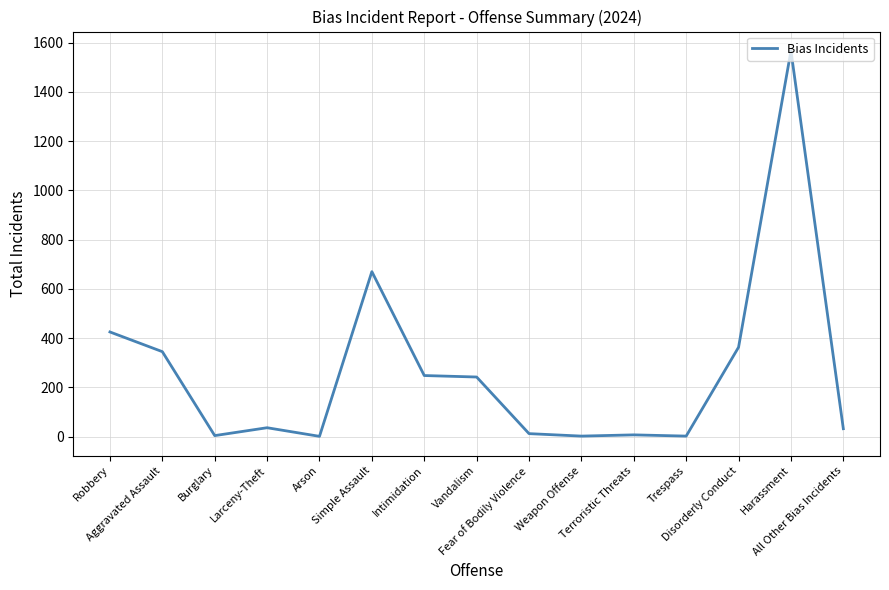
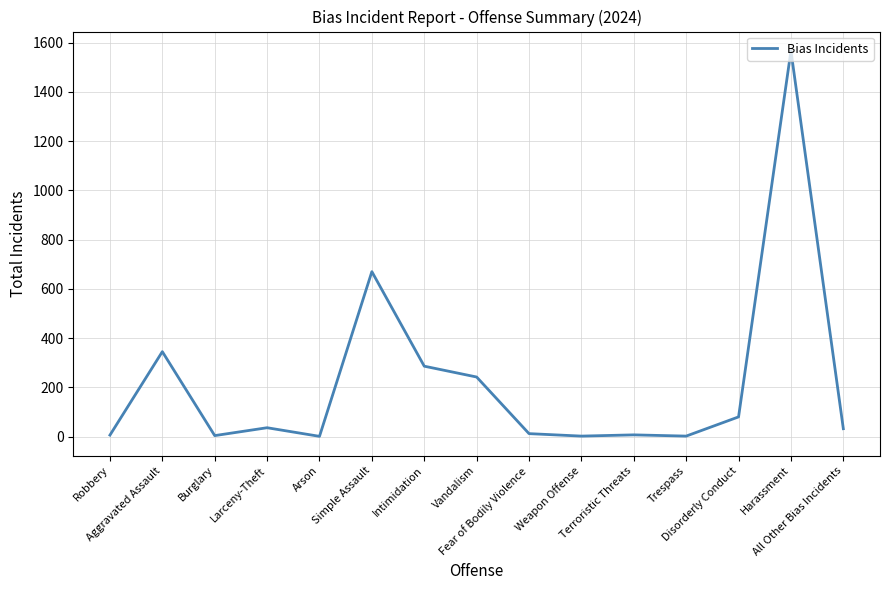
Robbery: 430 -> 10
Intimidation: 250 -> 290
Disorderly Conduct: 360 -> 80
